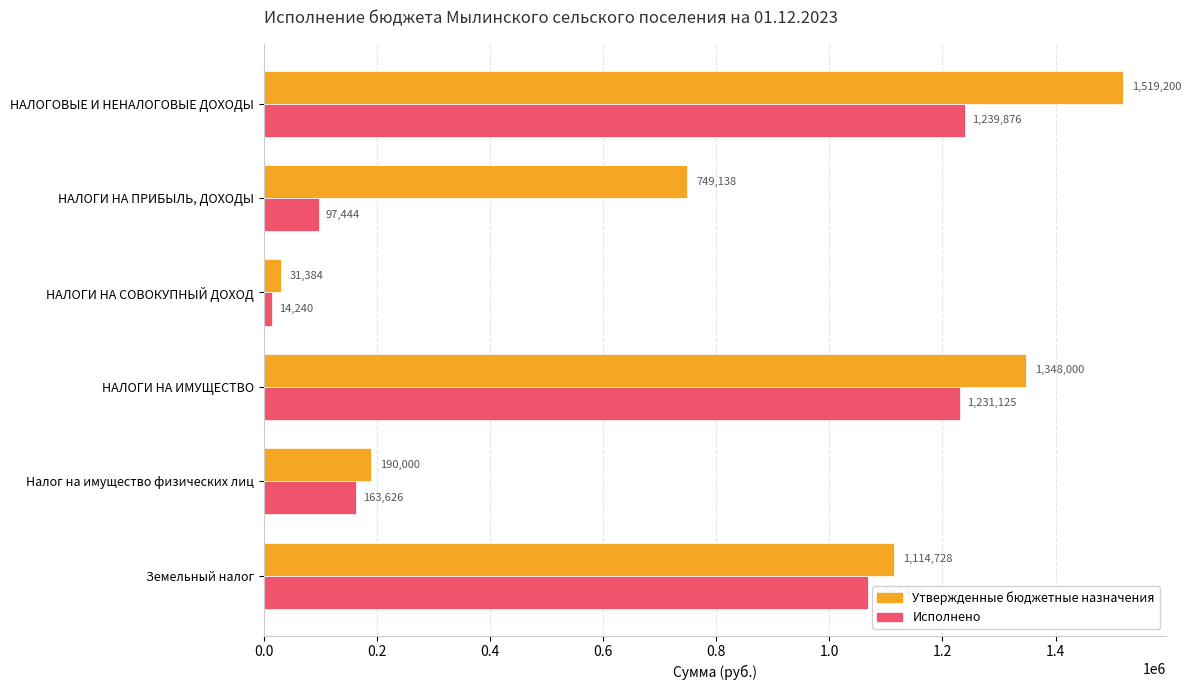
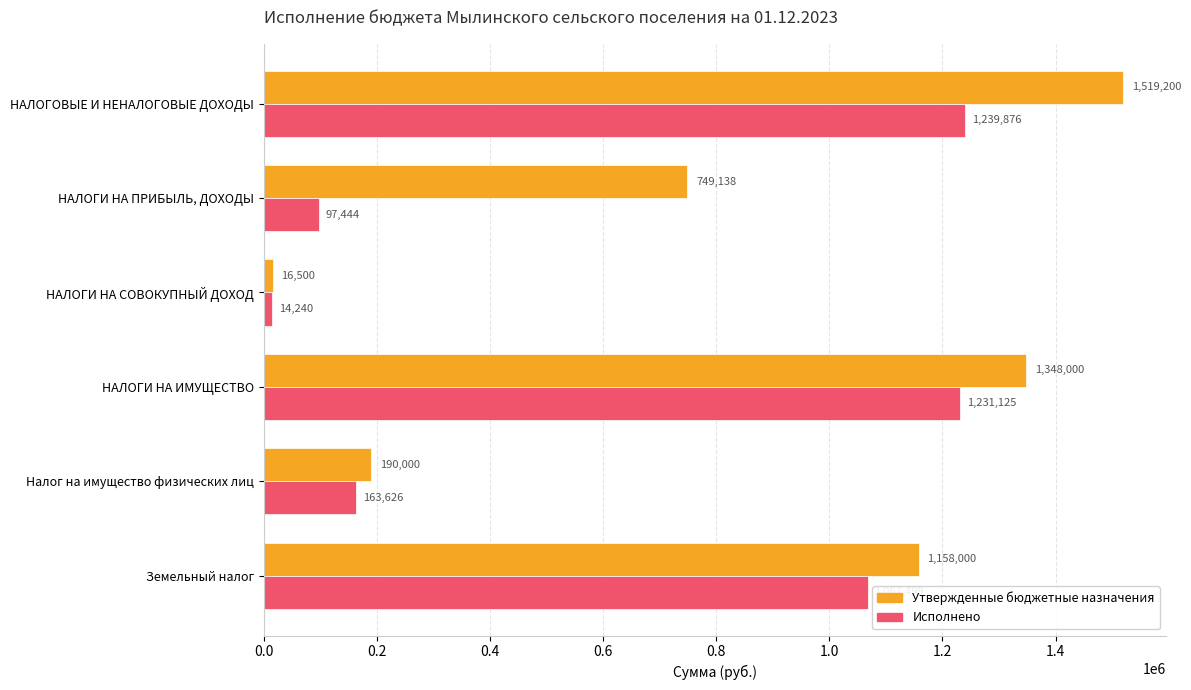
Утвержденные бюджетные назначения, НАЛОГИ НА СОВОКУПНЫЙ ДОХОД: 31,384 -> 16,500
Утвержденные бюджетные назначения, Земельный налог: 1,114,728 -> 1,158,000
